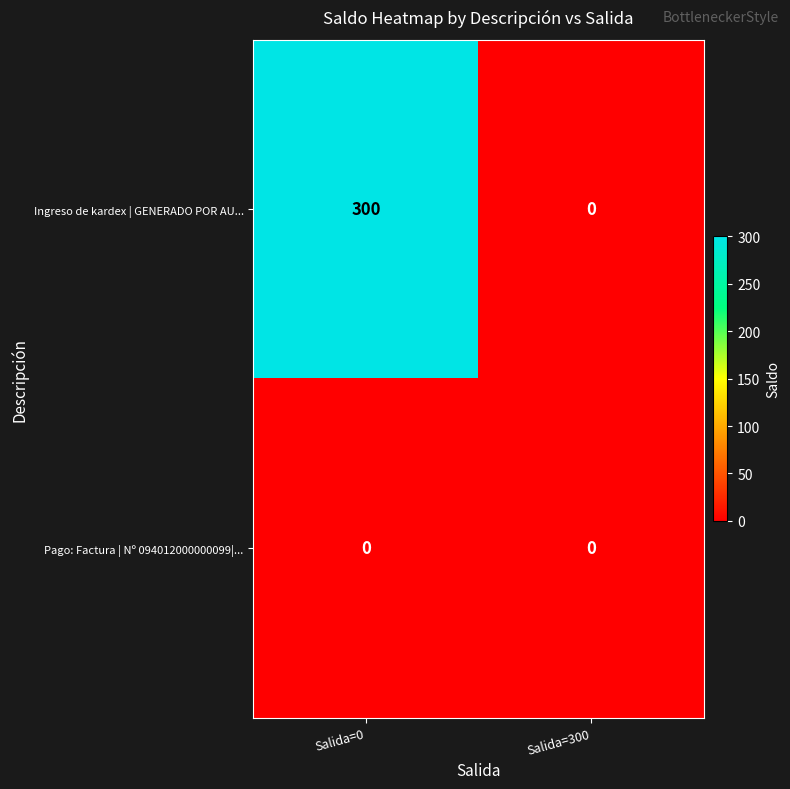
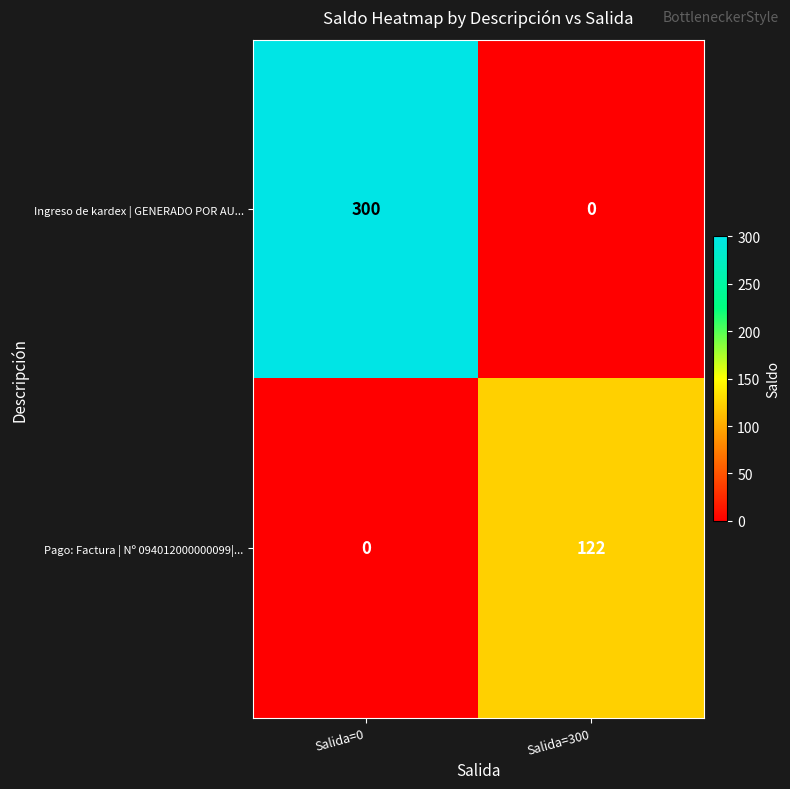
Pago: Factura | Nº 094012000000099|..., Salida=300: 0 -> 122
